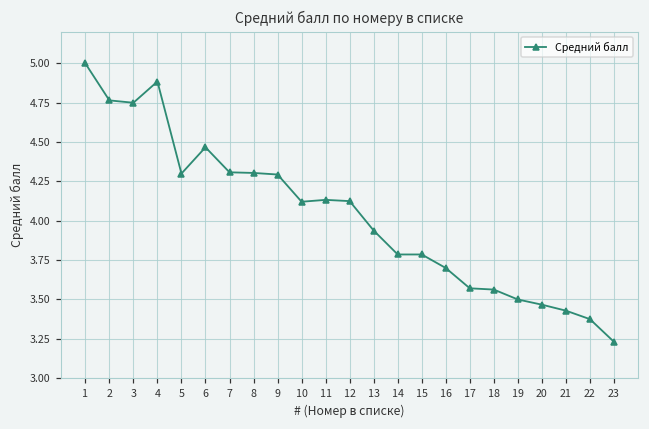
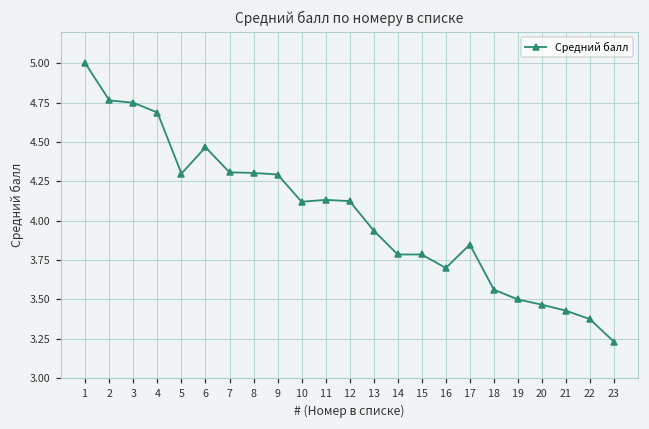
4: 4.89 -> 4.69
17: 3.57 -> 3.85
